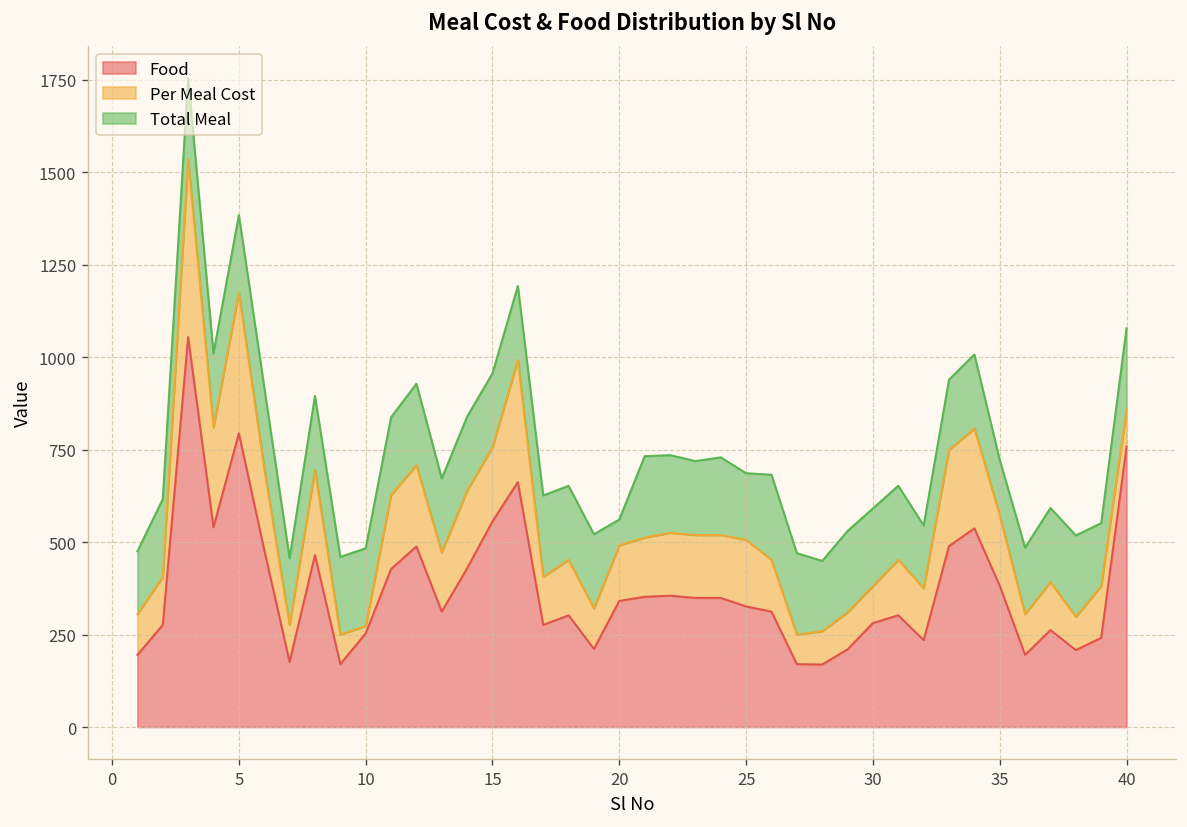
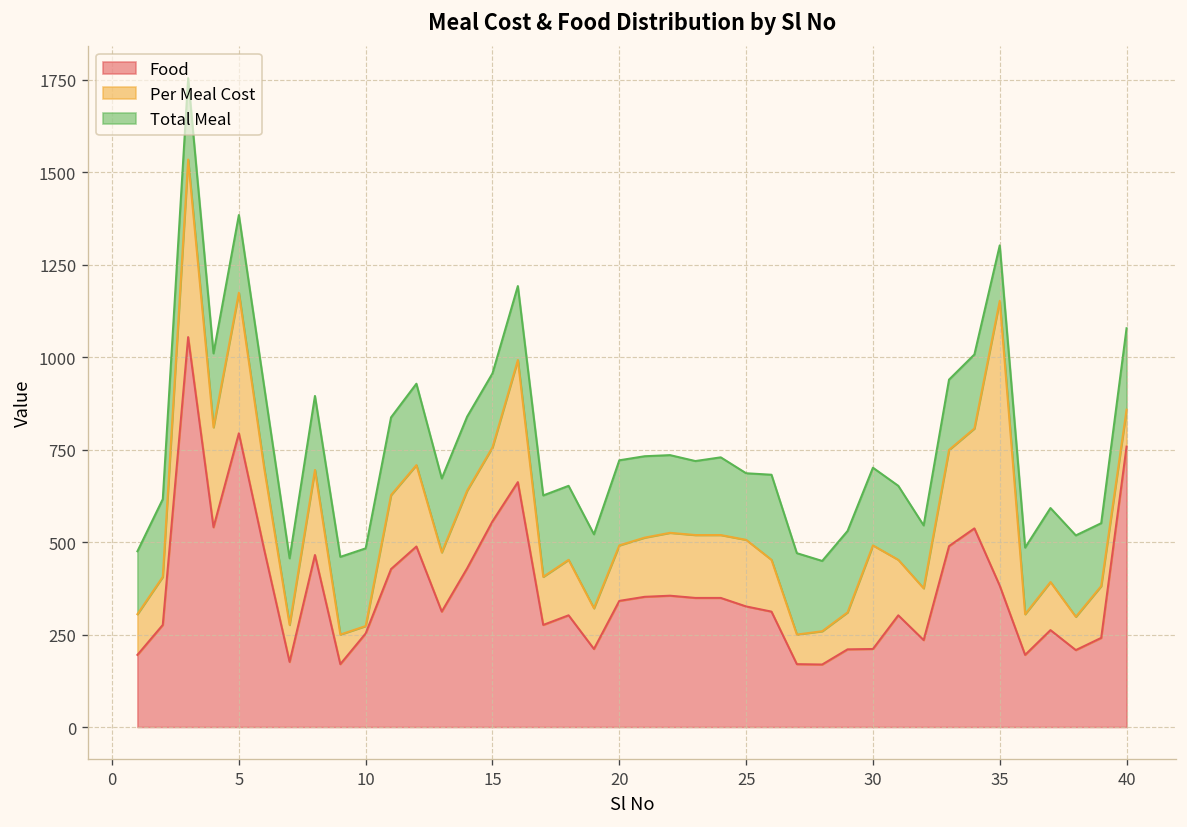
Total Meal, 20: 70 -> 230
Food, 30: 280 -> 210
Per Meal Cost, 30: 100 -> 280
Per Meal Cost, 35: 190 -> 770
